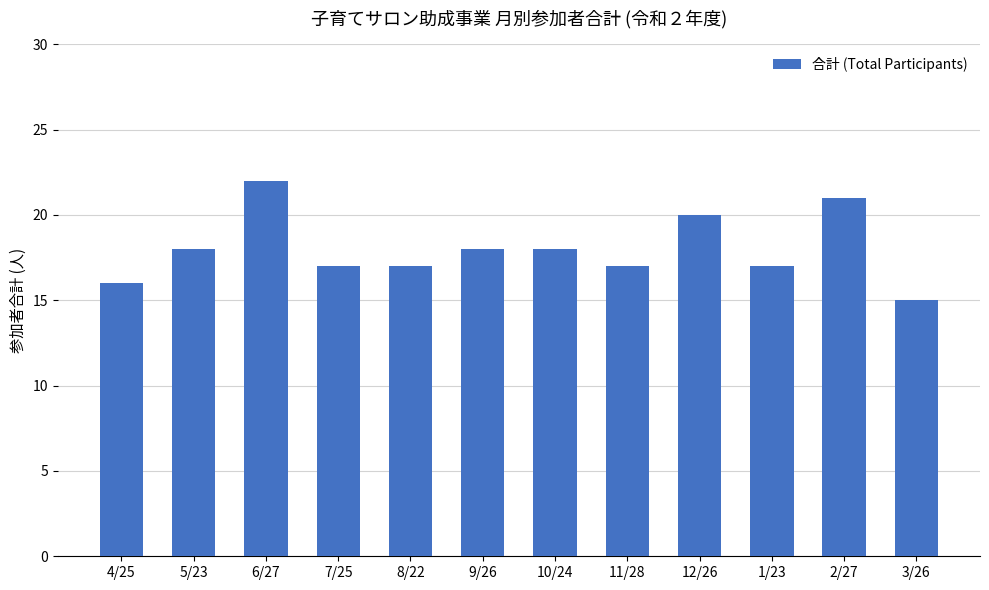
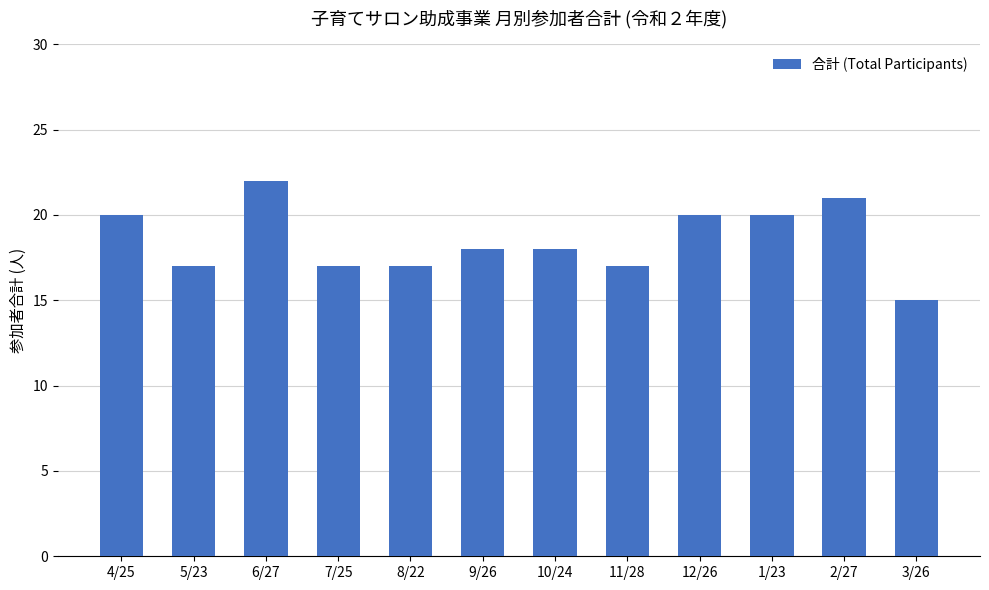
4/25: 16 -> 20
5/23: 18 -> 17
1/23: 17 -> 20
